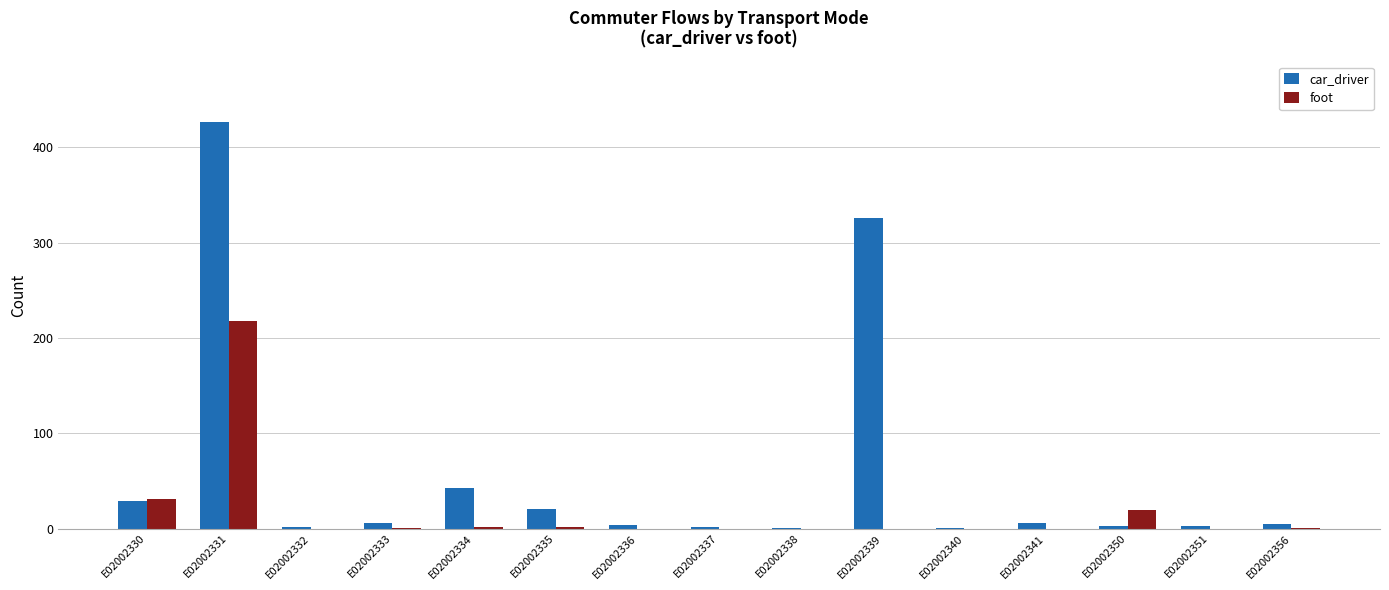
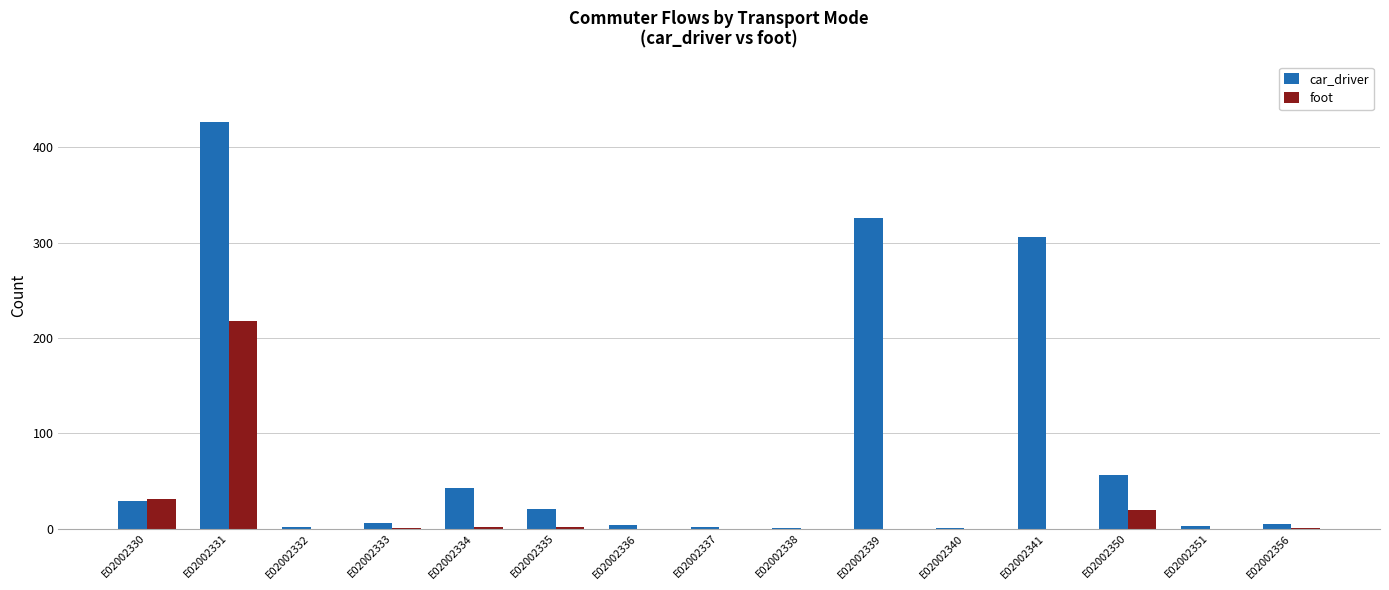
car_driver, E02002341: 10 -> 310
car_driver, E02002350: 0 -> 60
